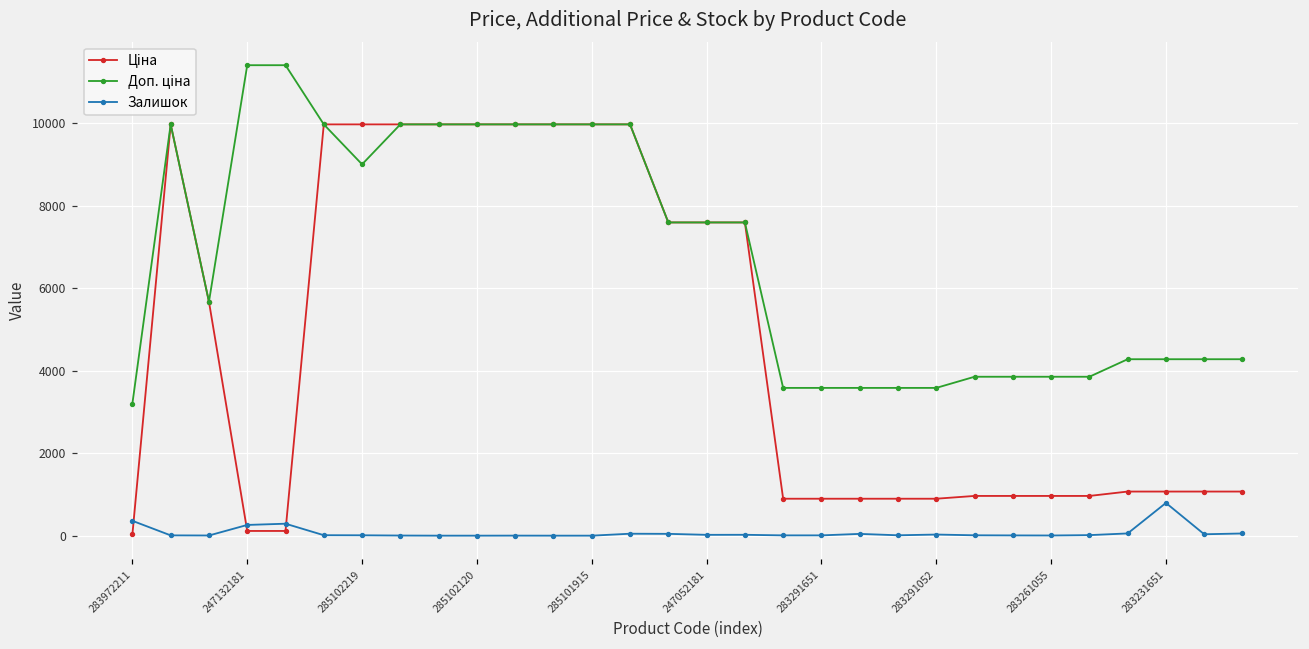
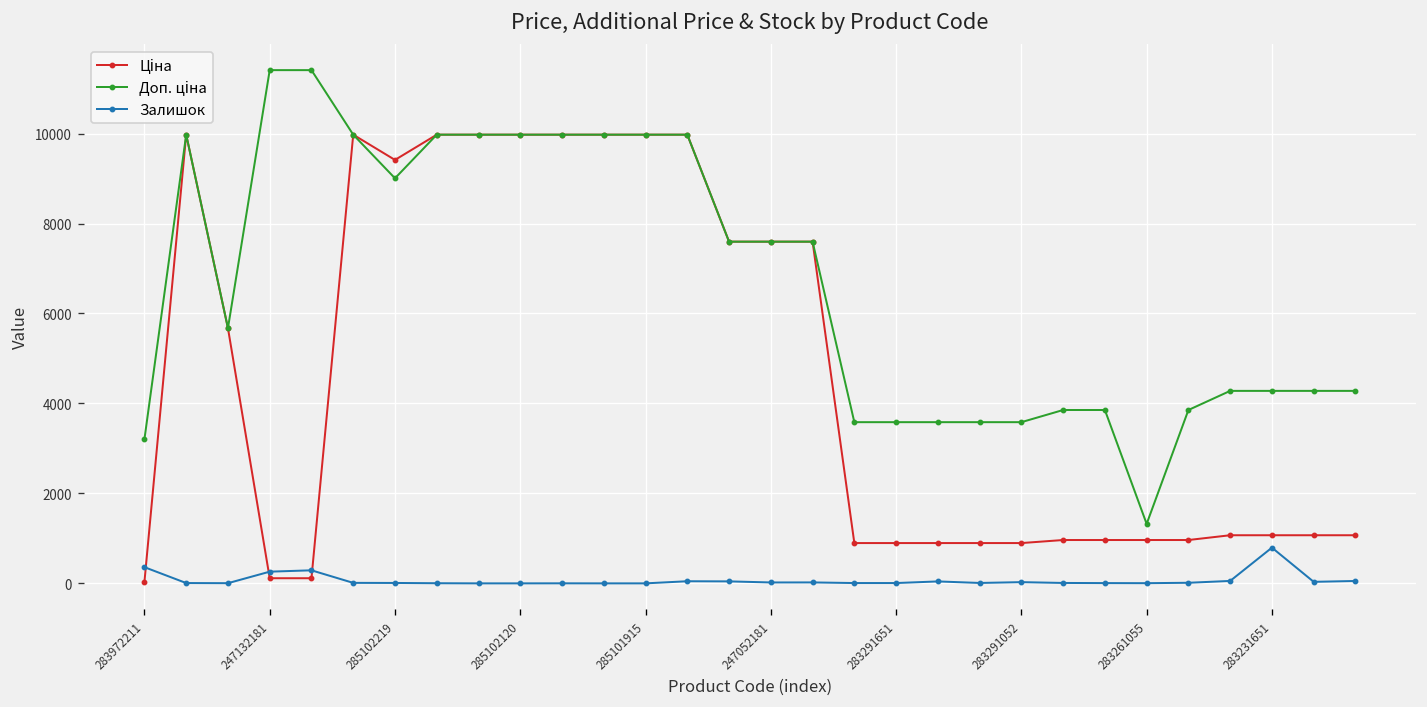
Ціна, 285102219: 10000 -> 9400
Доп. ціна, 283261055: 3900 -> 1300
